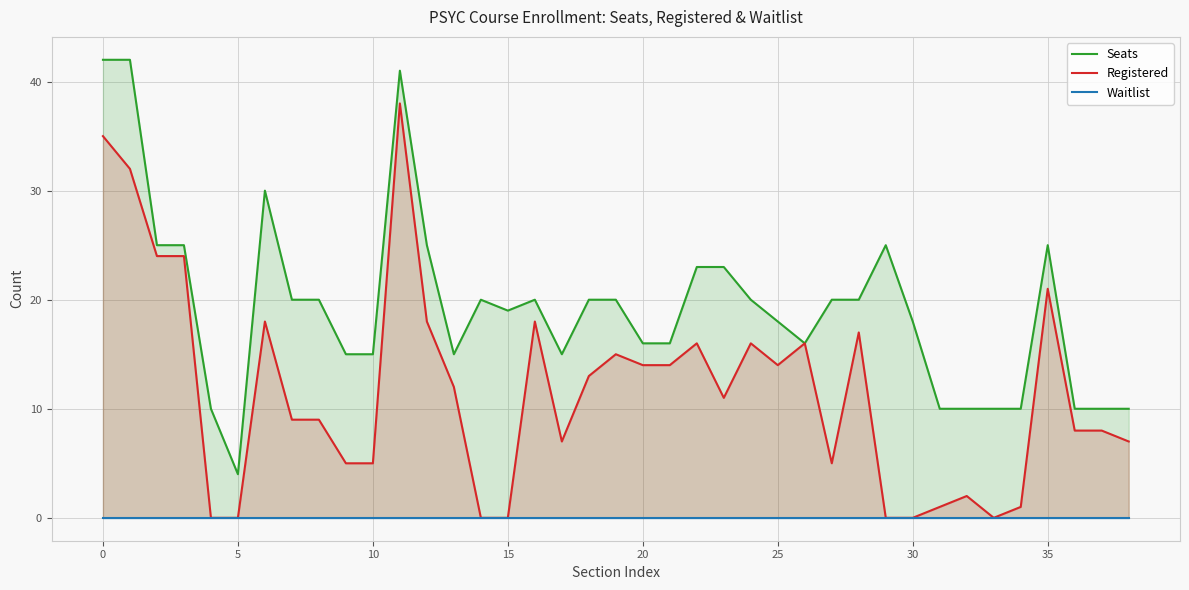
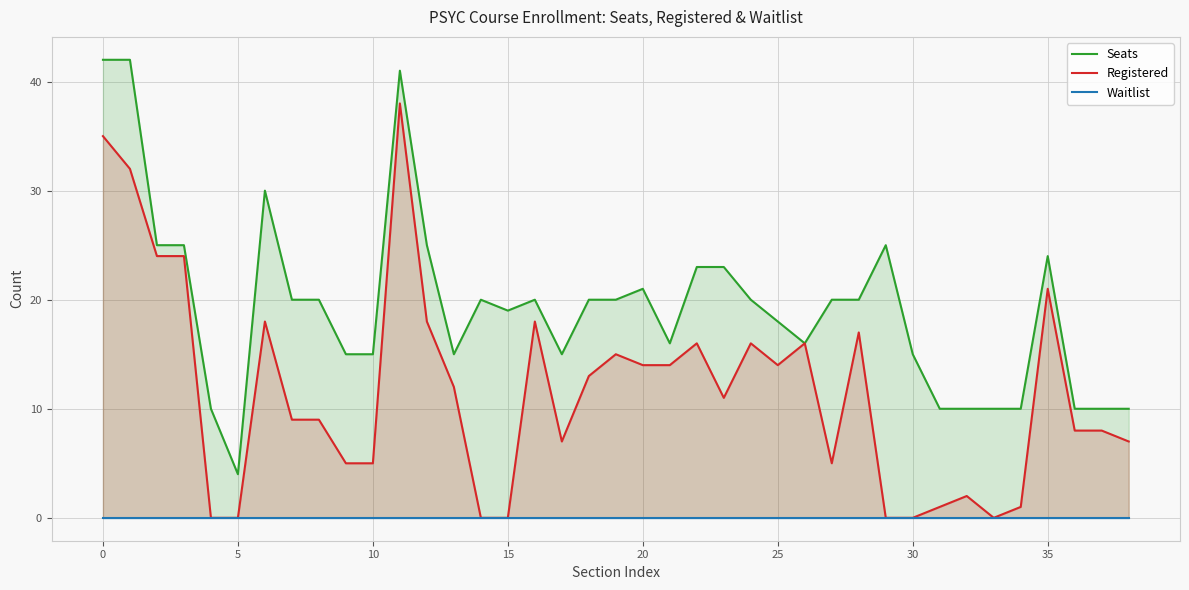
Seats, 20: 16 -> 21
Seats, 30: 18 -> 15
Seats, 35: 25 -> 24
